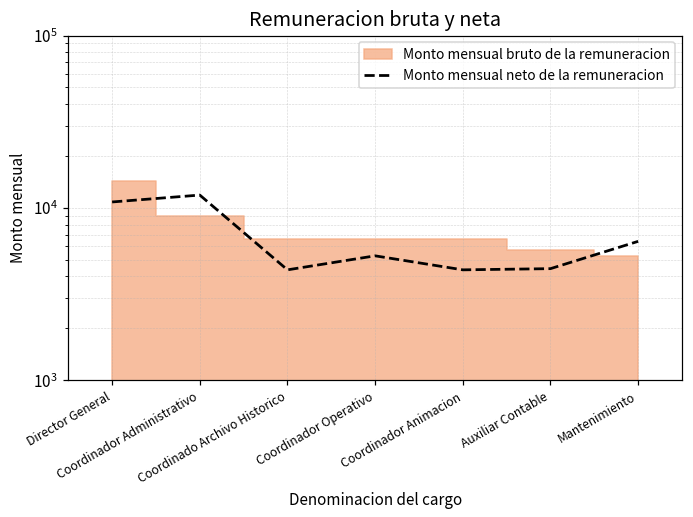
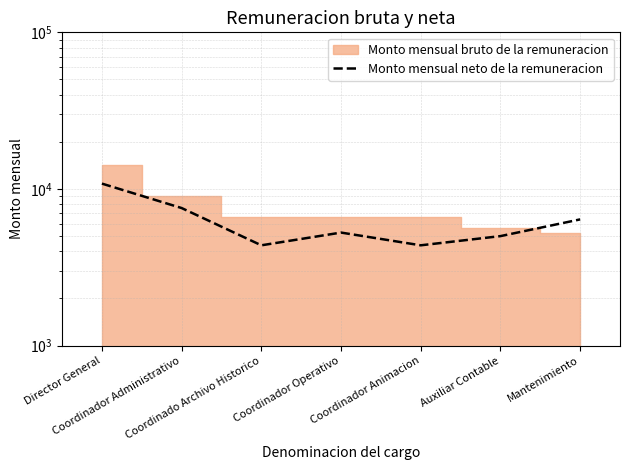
Monto mensual neto de la remuneracion, Coordinador Administrativo: 12000 -> 8000
Monto mensual neto de la remuneracion, Auxiliar Contable: 4400 -> 5000
